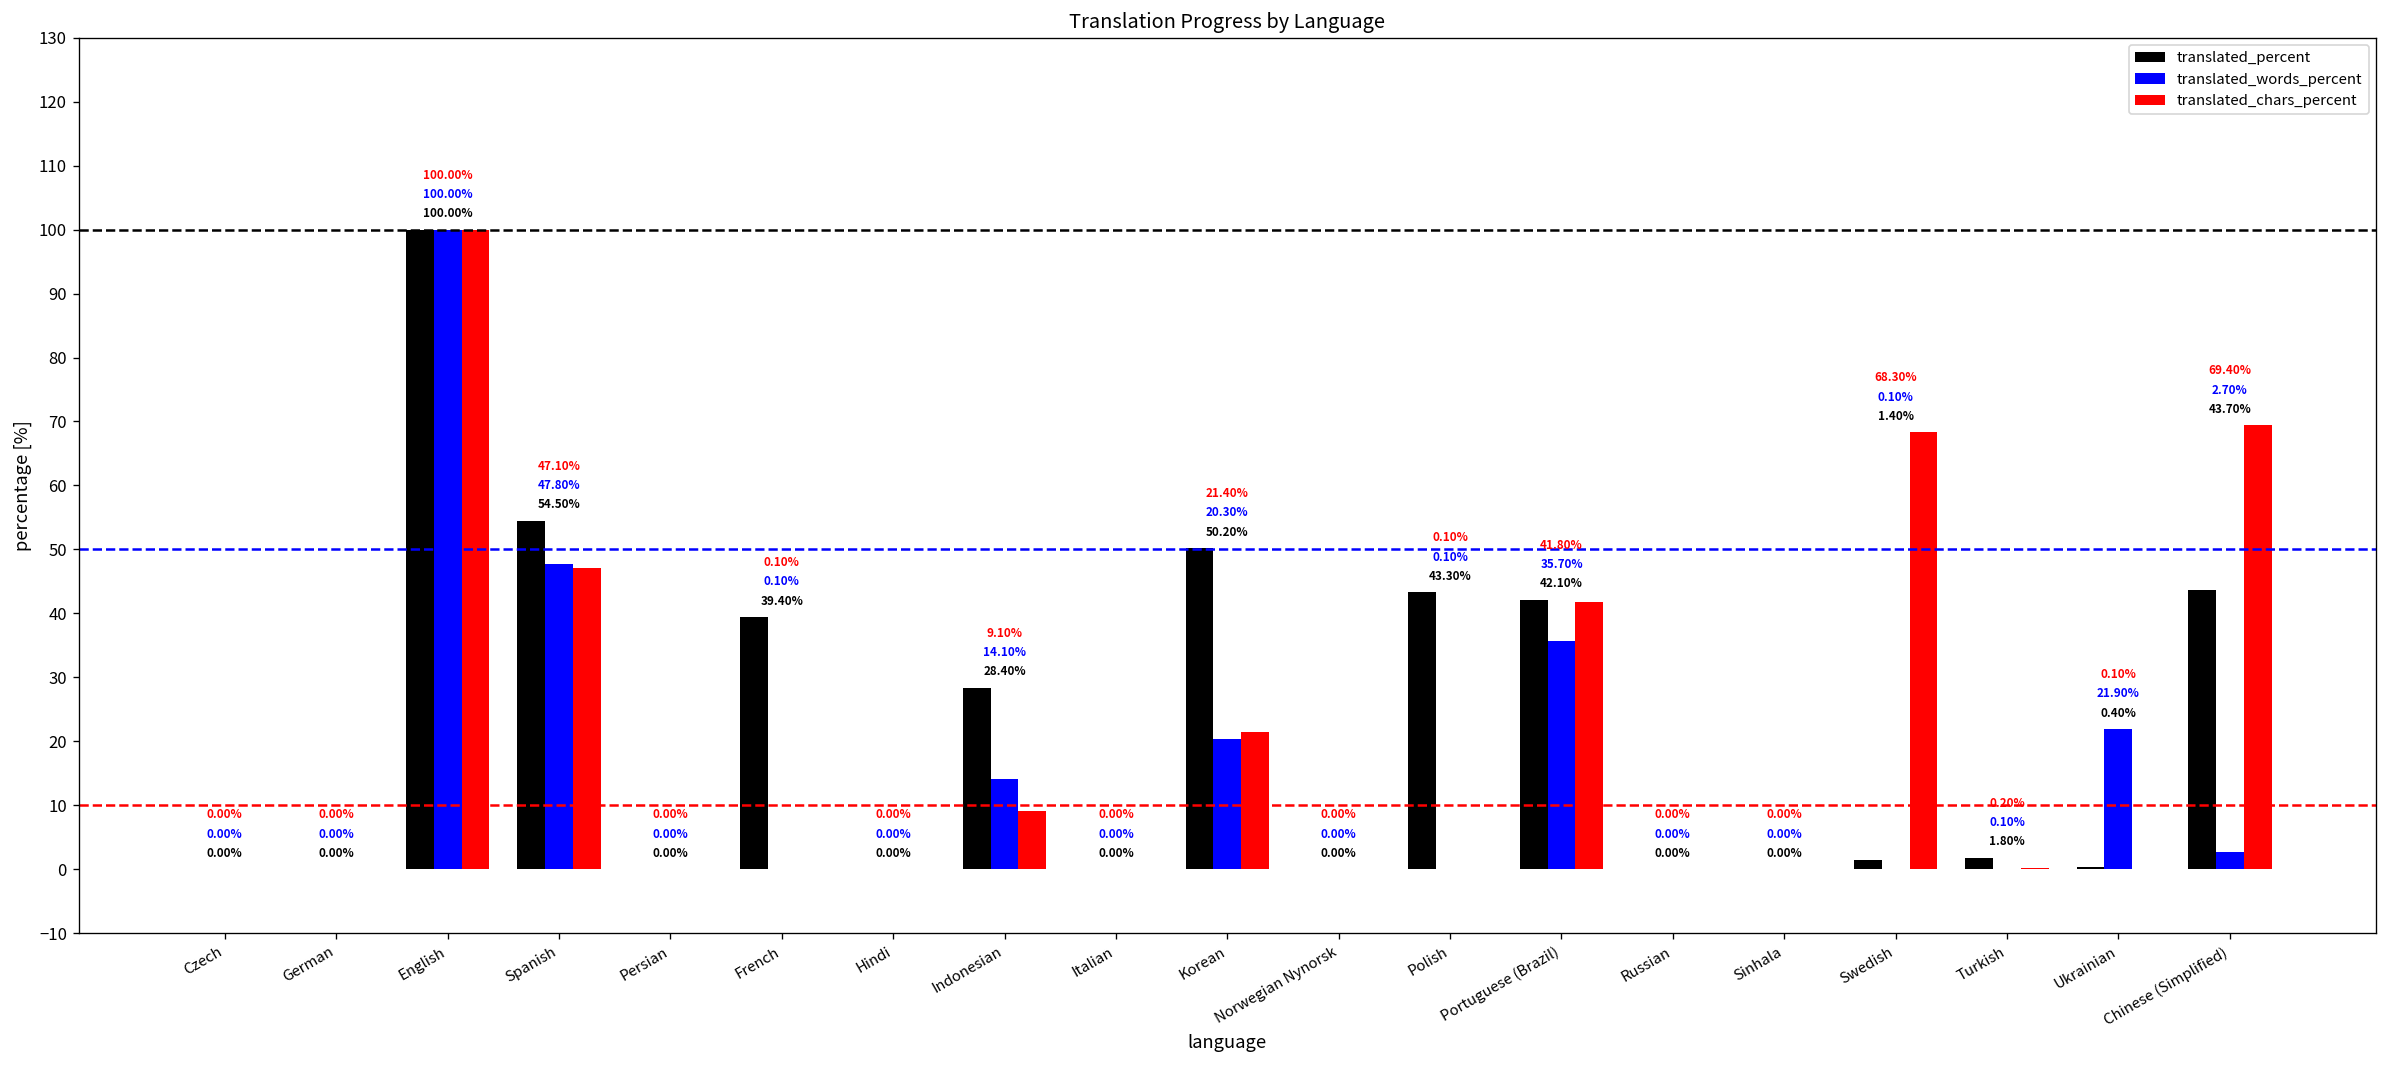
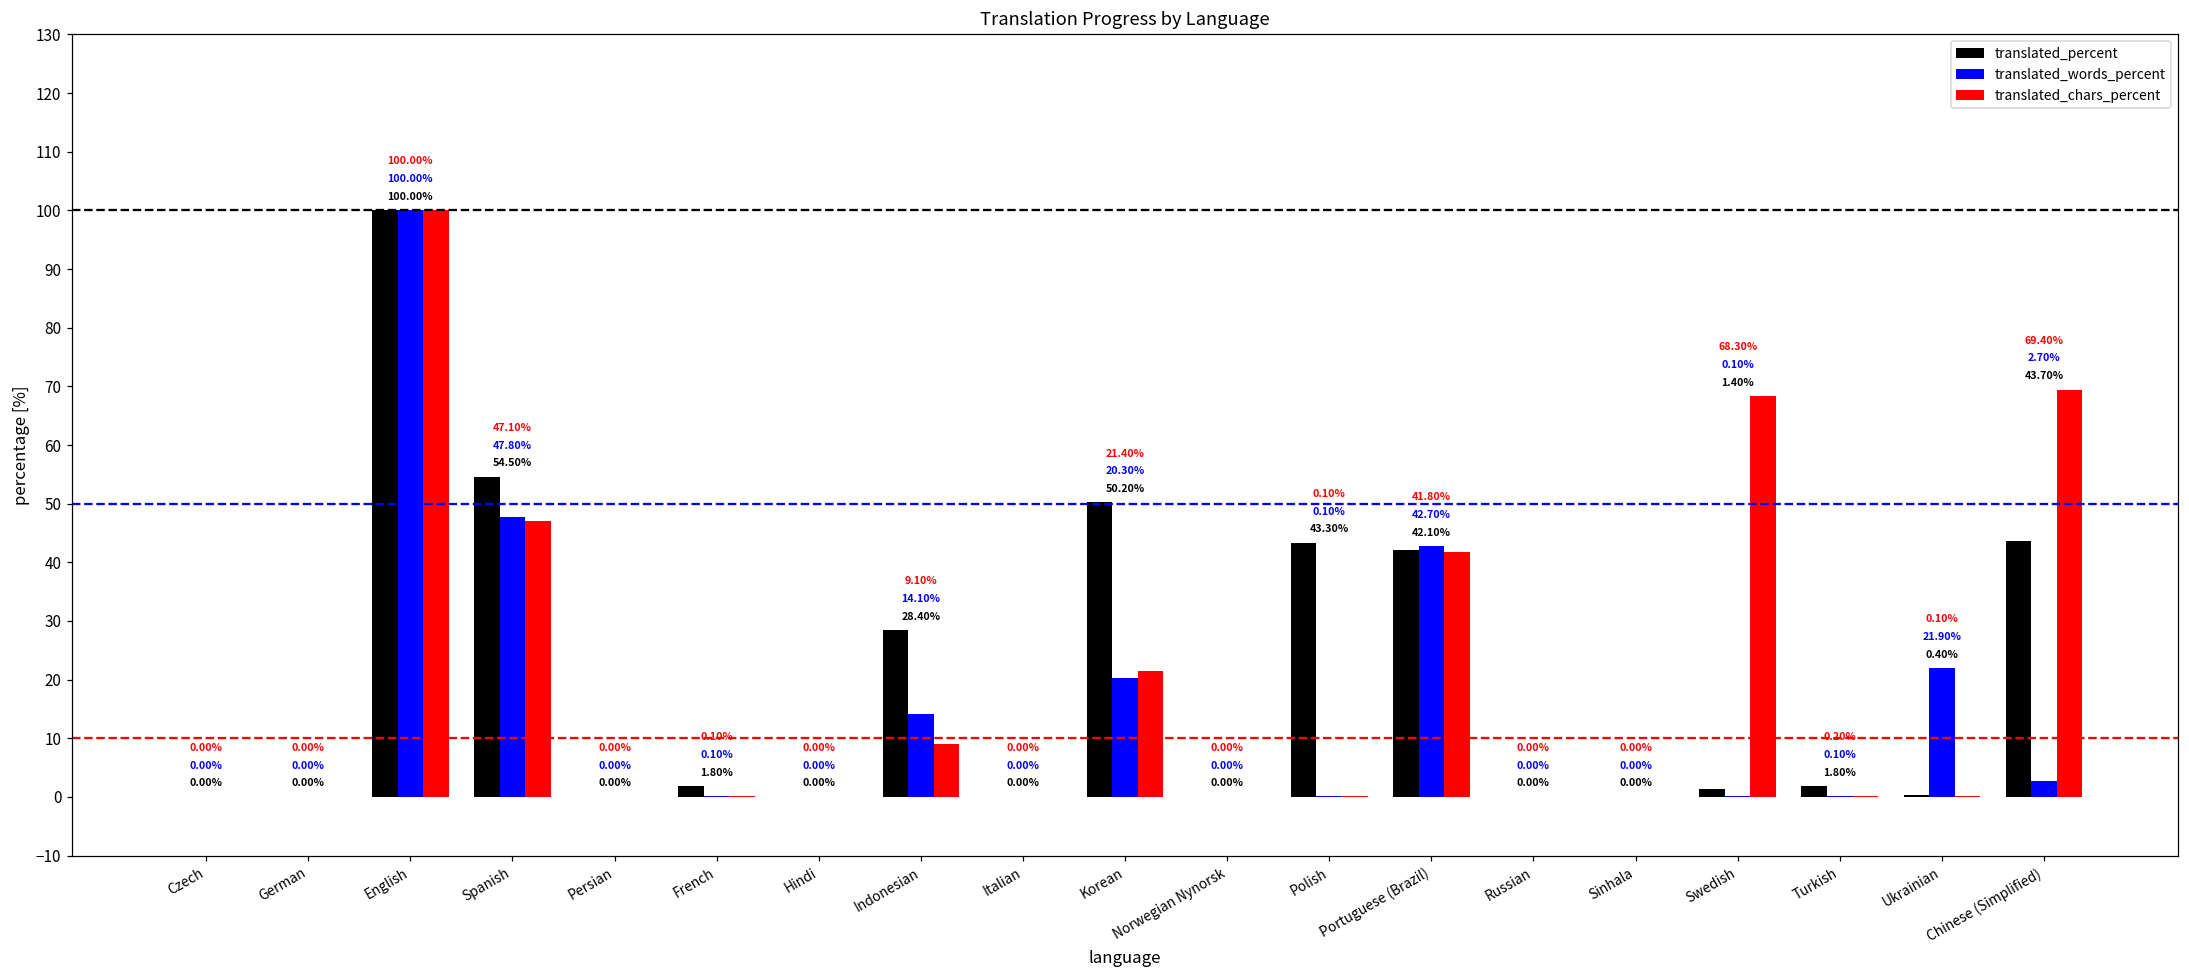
translated_percent, French: 39.40% -> 1.80%
translated_words_percent, Portuguese (Brazil): 35.70% -> 42.70%
